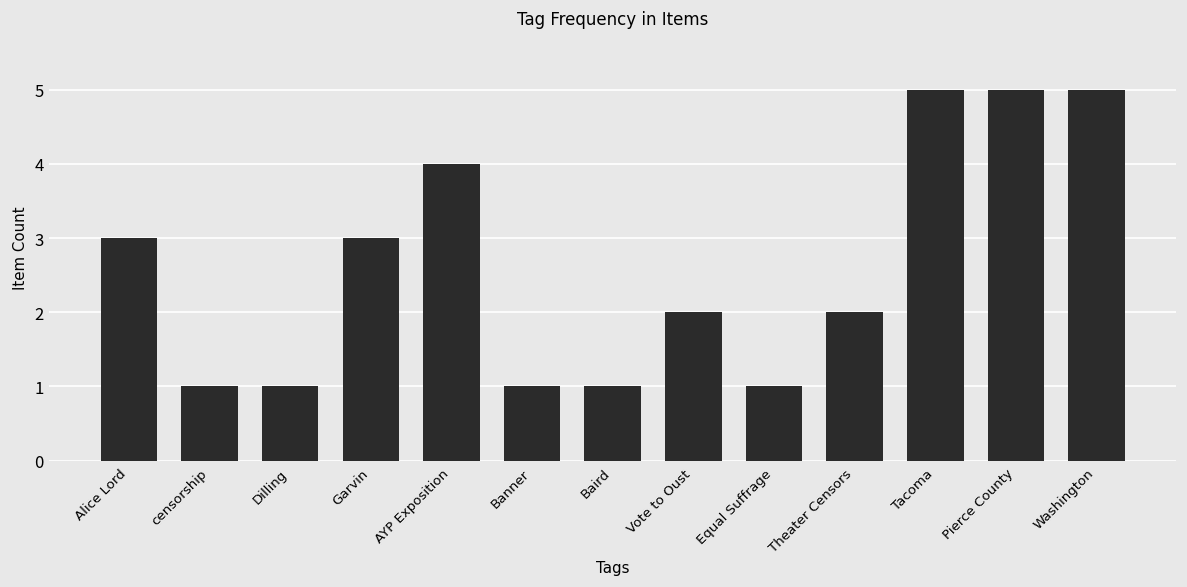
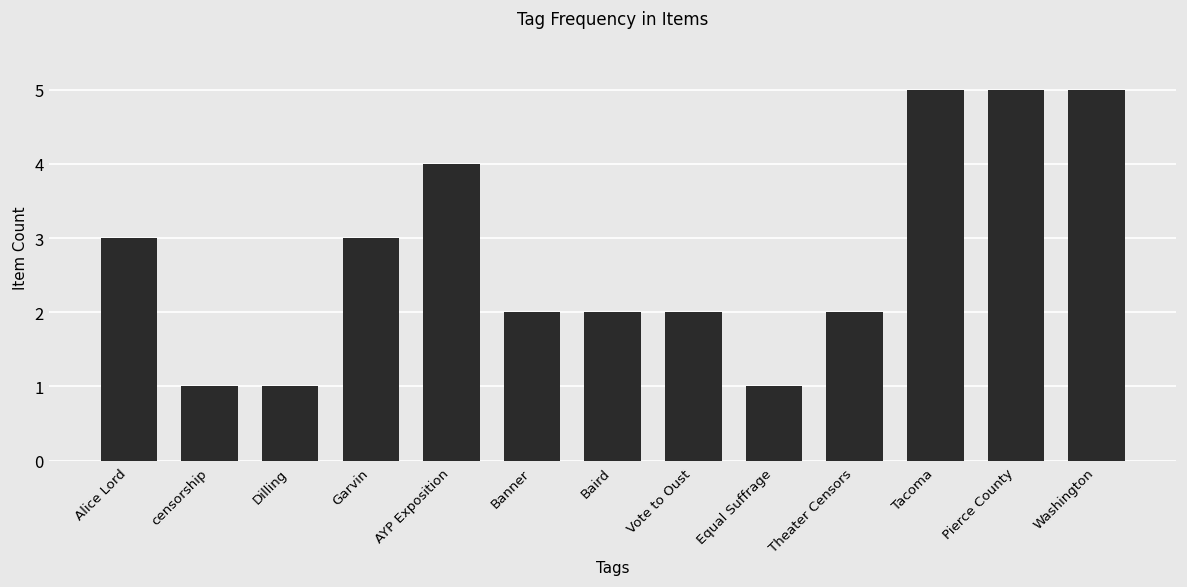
Banner: 1 -> 2
Baird: 1 -> 2
